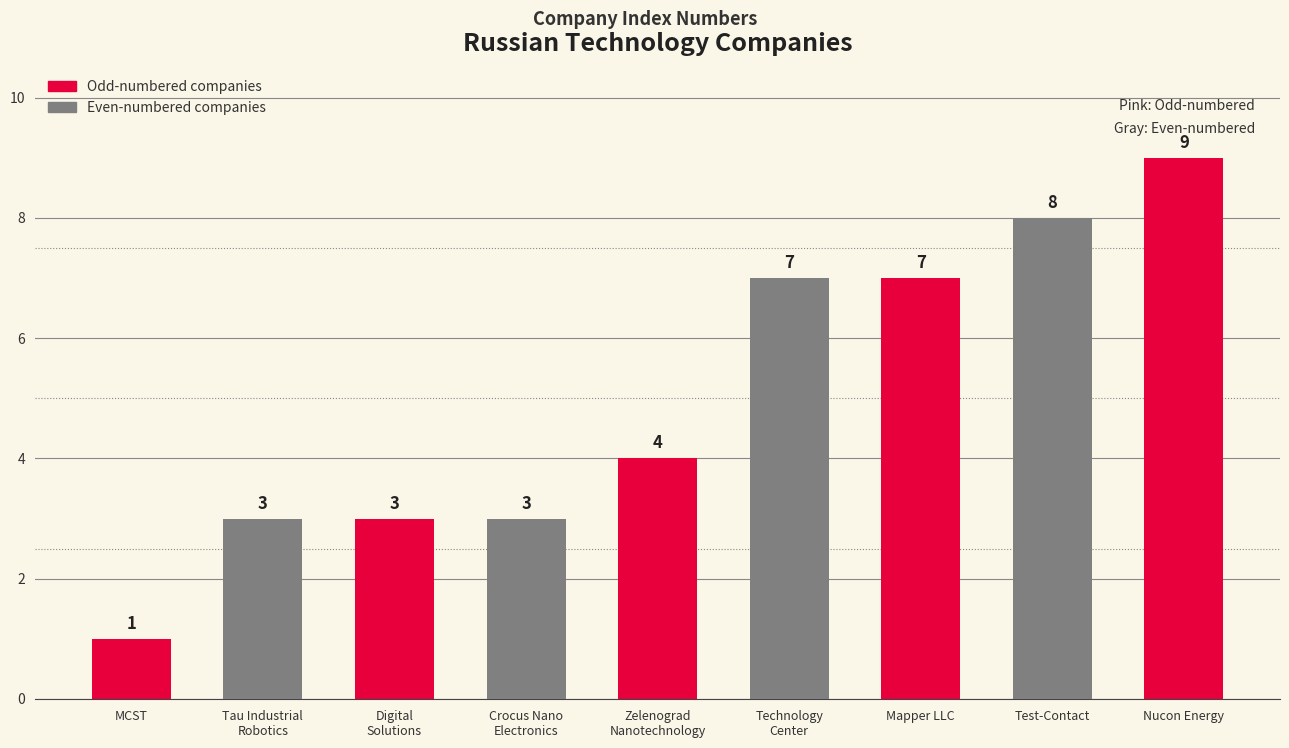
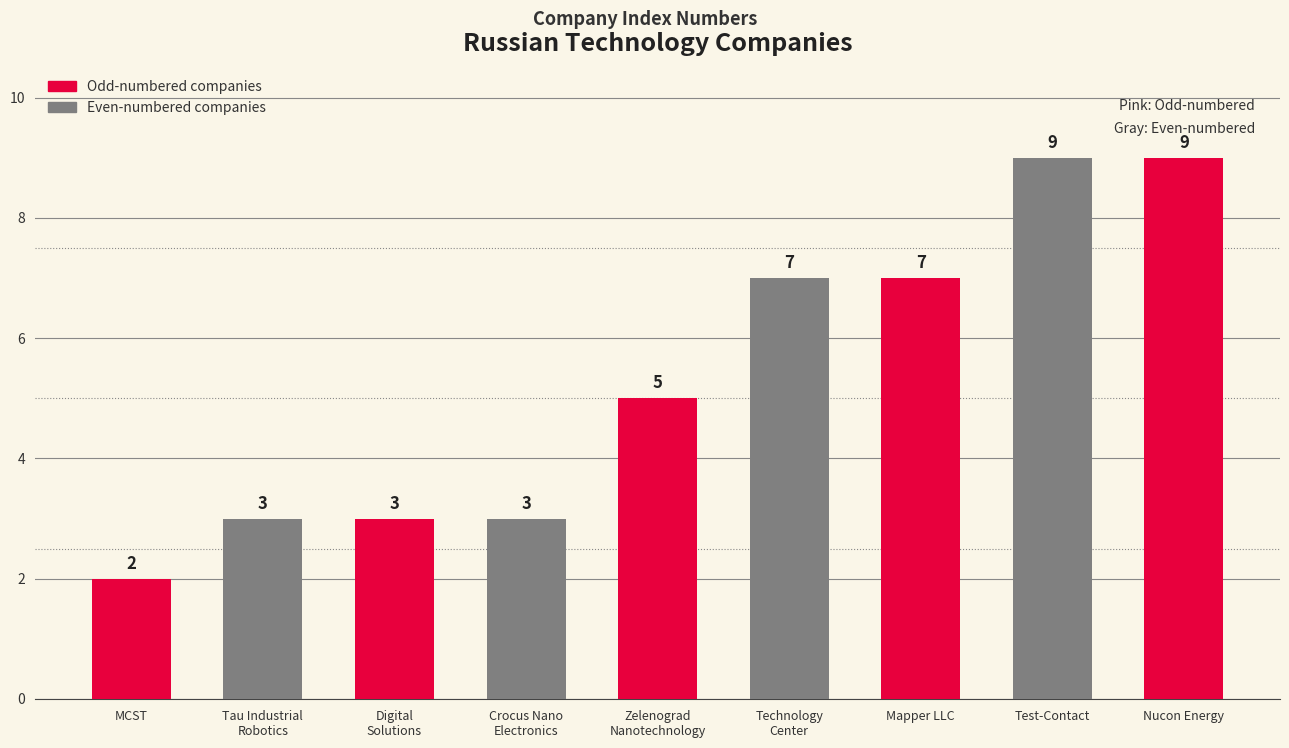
MCST: 1 -> 2
Zelenograd Nanotechnology: 4 -> 5
Test-Contact: 8 -> 9
